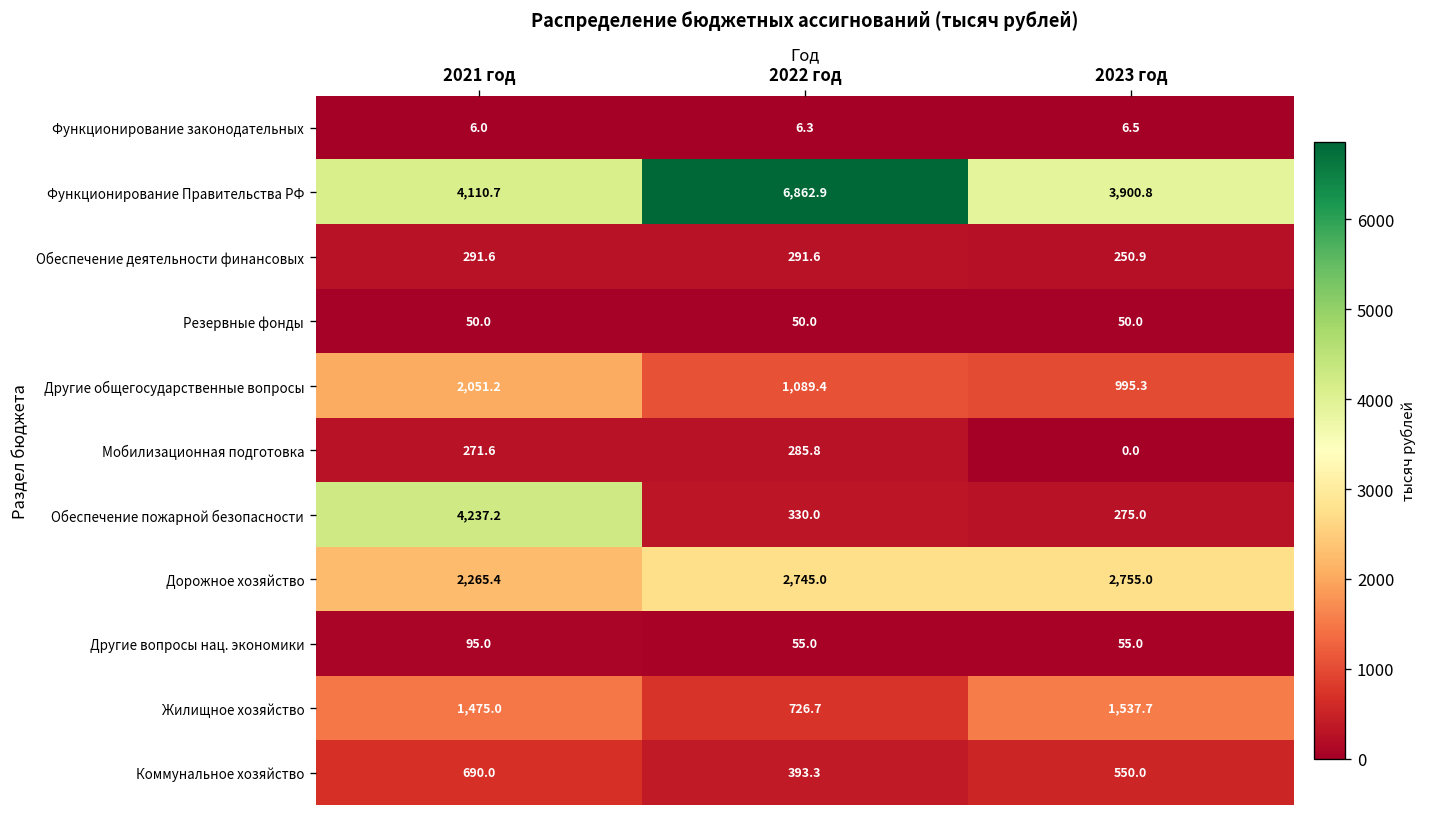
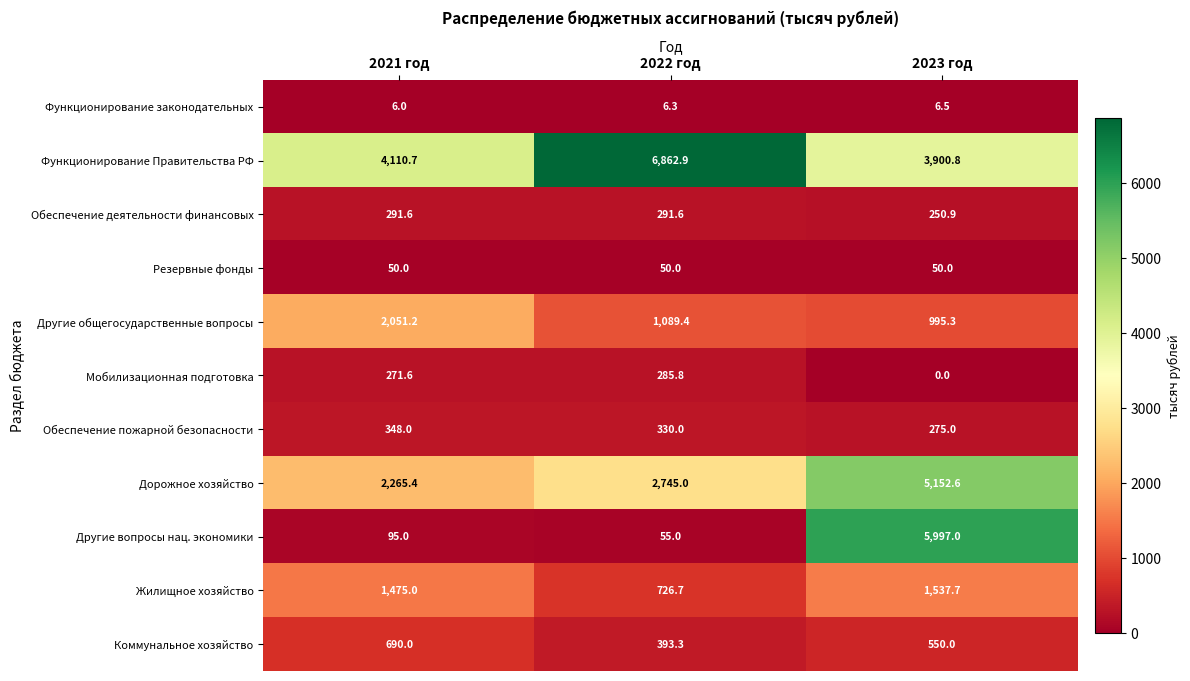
Обеспечение пожарной безопасности, 2021 год: 4,237.2 -> 348.0
Дорожное хозяйство, 2023 год: 2,755.0 -> 5,152.6
Другие вопросы нац. экономики, 2023 год: 55.0 -> 5,997.0
